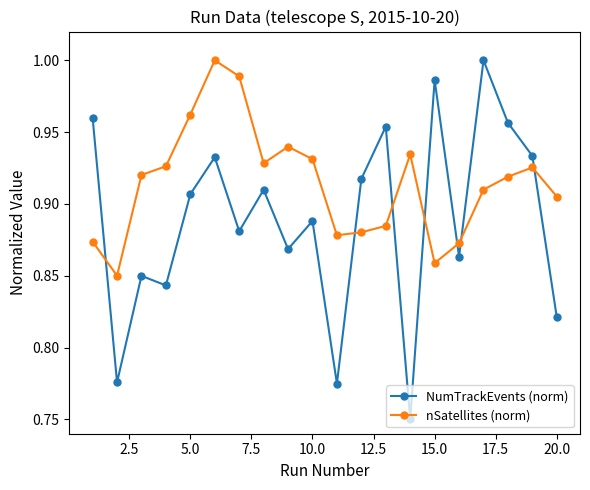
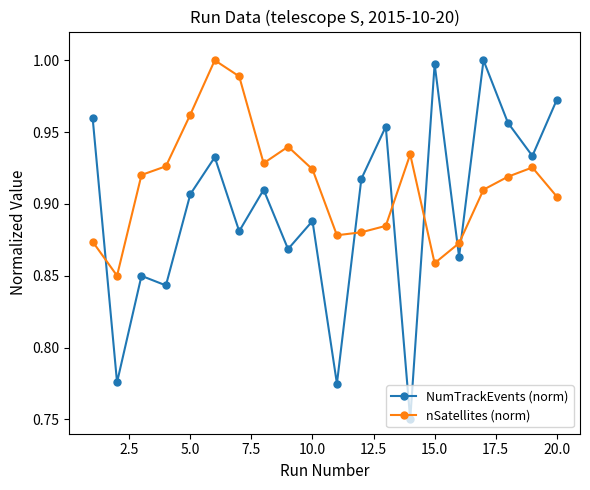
nSatellites (norm), 10.0: 0.931 -> 0.924
NumTrackEvents (norm), 15.0: 0.986 -> 0.997
NumTrackEvents (norm), 20.0: 0.821 -> 0.972
